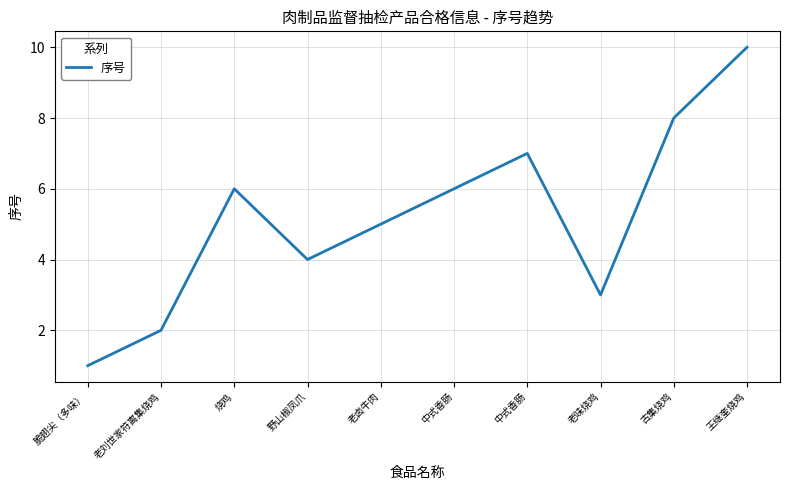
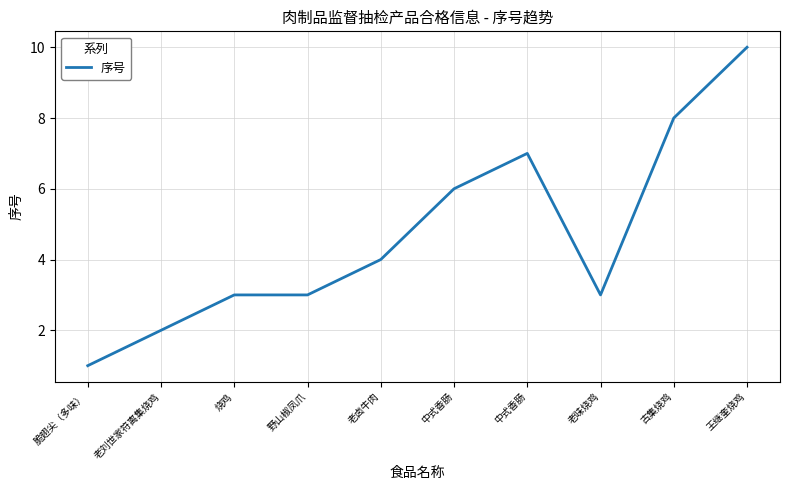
烧鸡: 6 -> 3
野山椒凤爪: 4 -> 3
老卤牛肉: 5 -> 4
